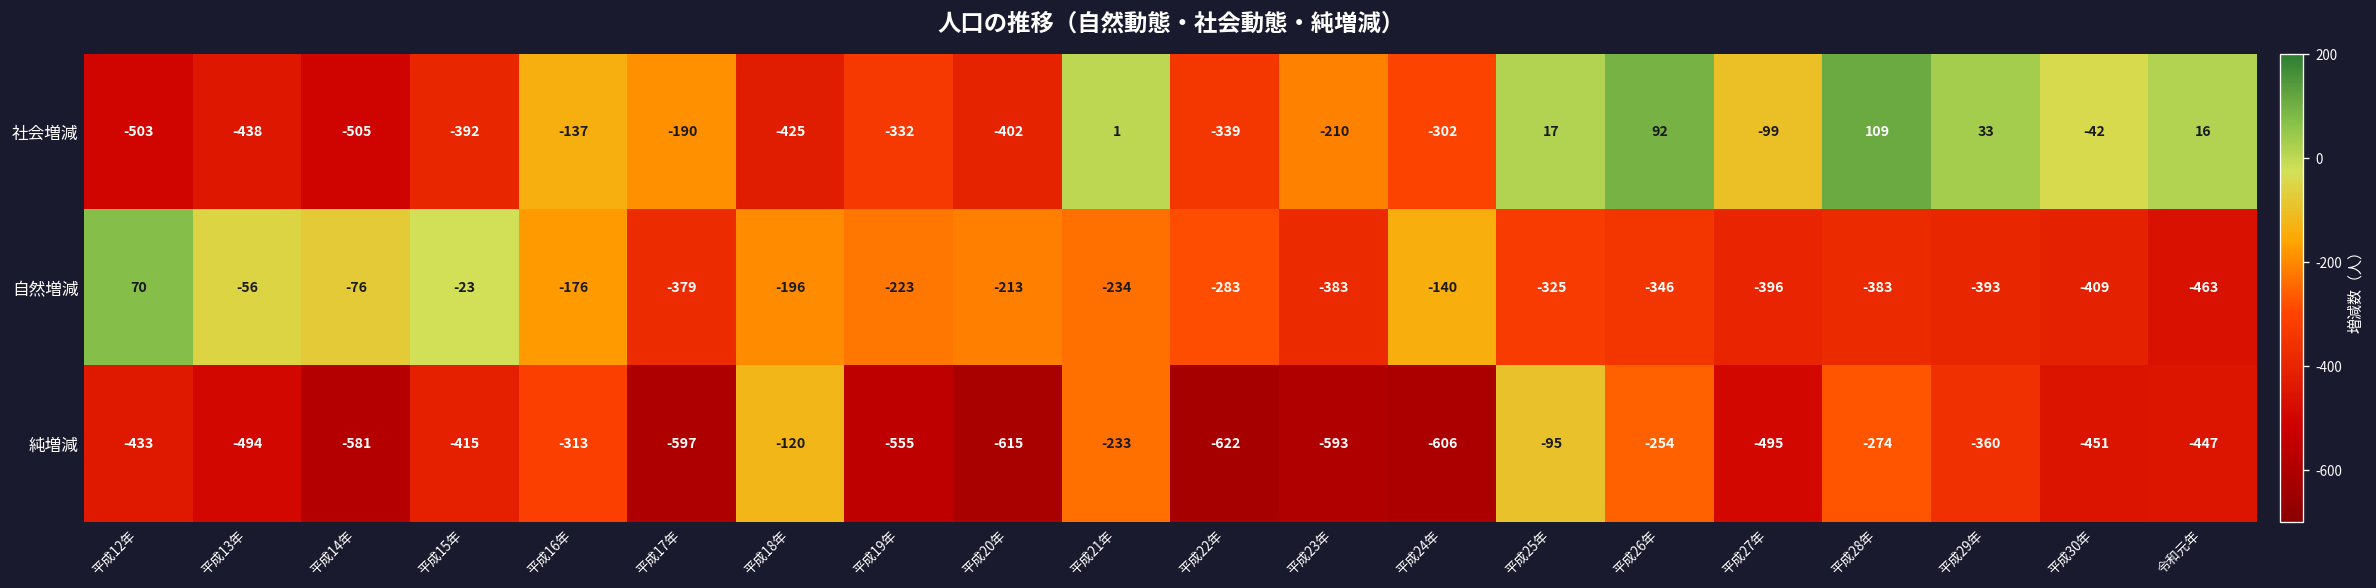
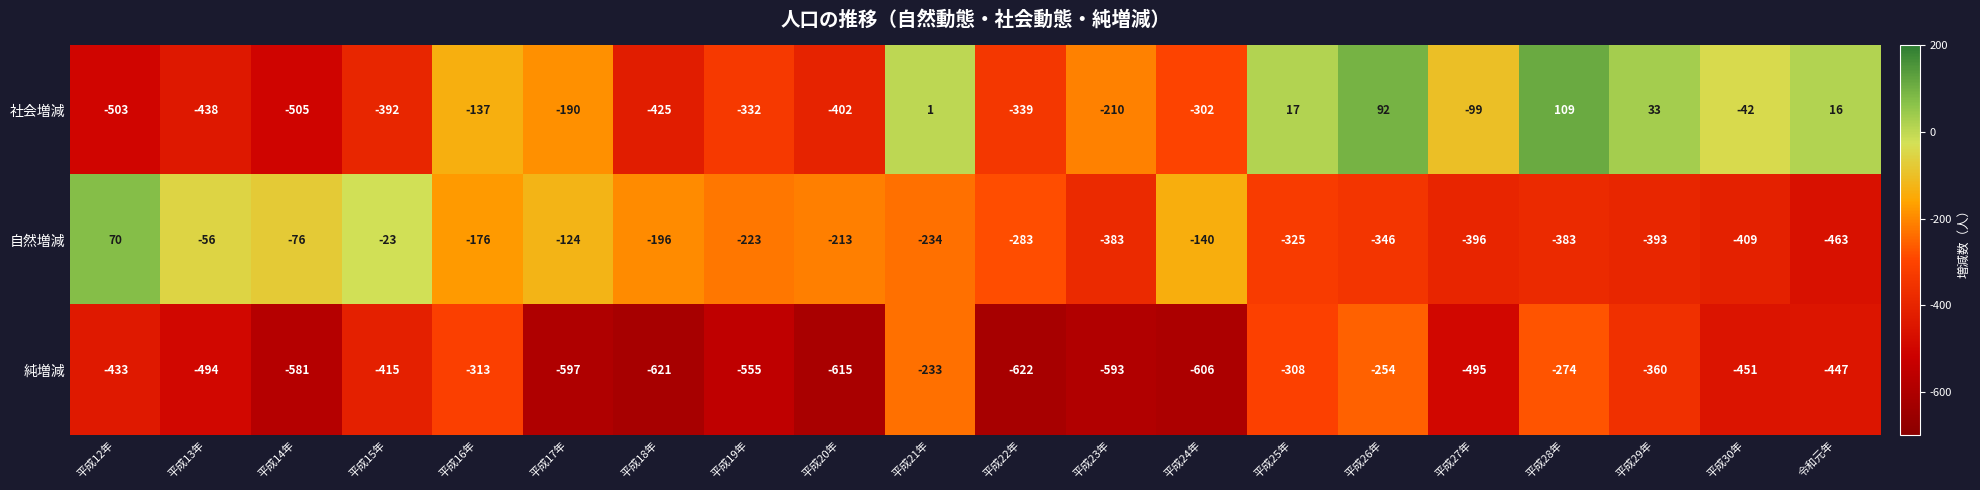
自然増減, 平成17年: -379 -> -124
純増減, 平成18年: -120 -> -621
純増減, 平成25年: -95 -> -308
